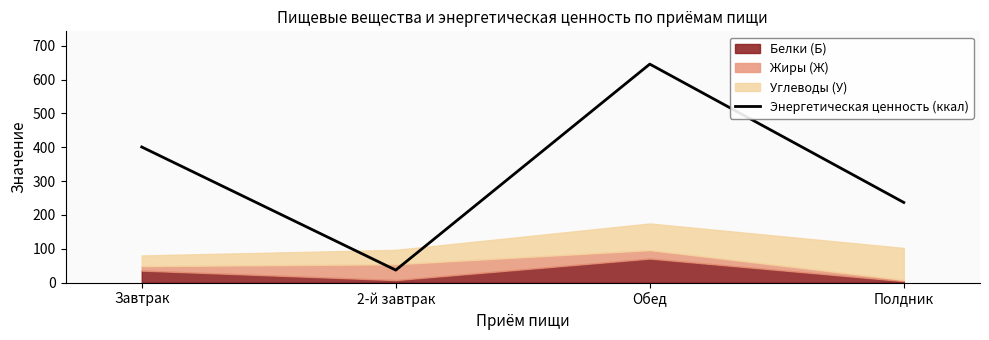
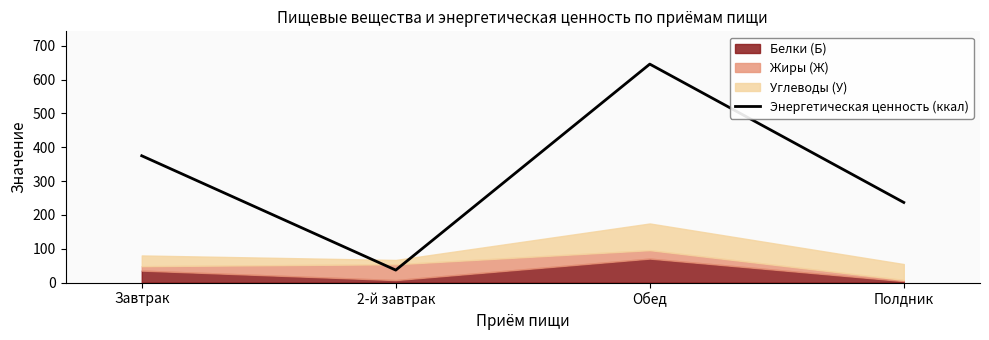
Энергетическая ценность (ккал), Завтрак: 400 -> 380
Углеводы (У), 2-й завтрак: 40 -> 10
Углеводы (У), Полдник: 90 -> 50
